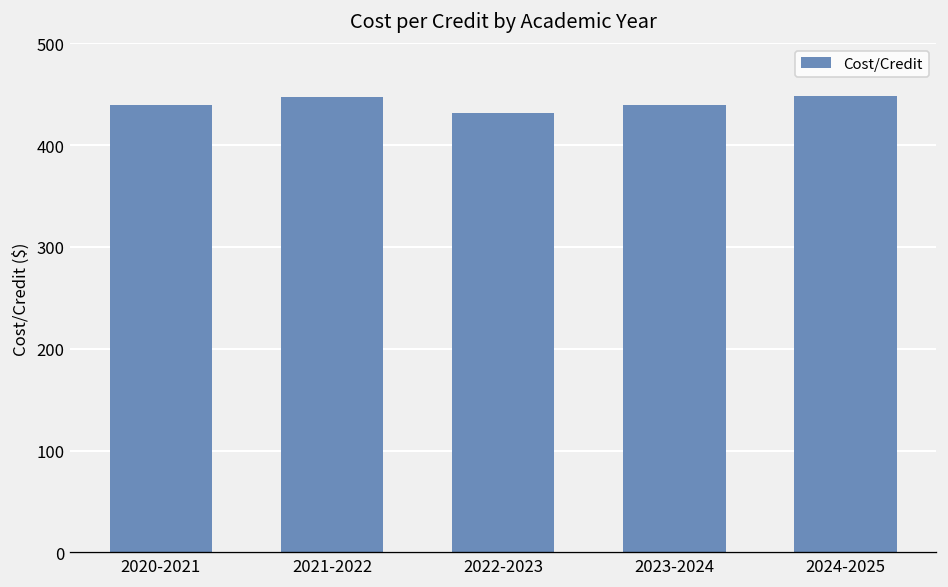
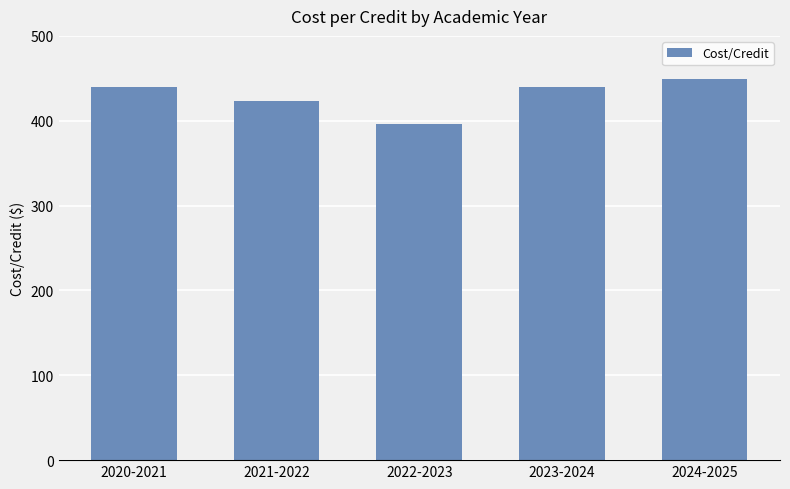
2021-2022: 450 -> 420
2022-2023: 430 -> 400
